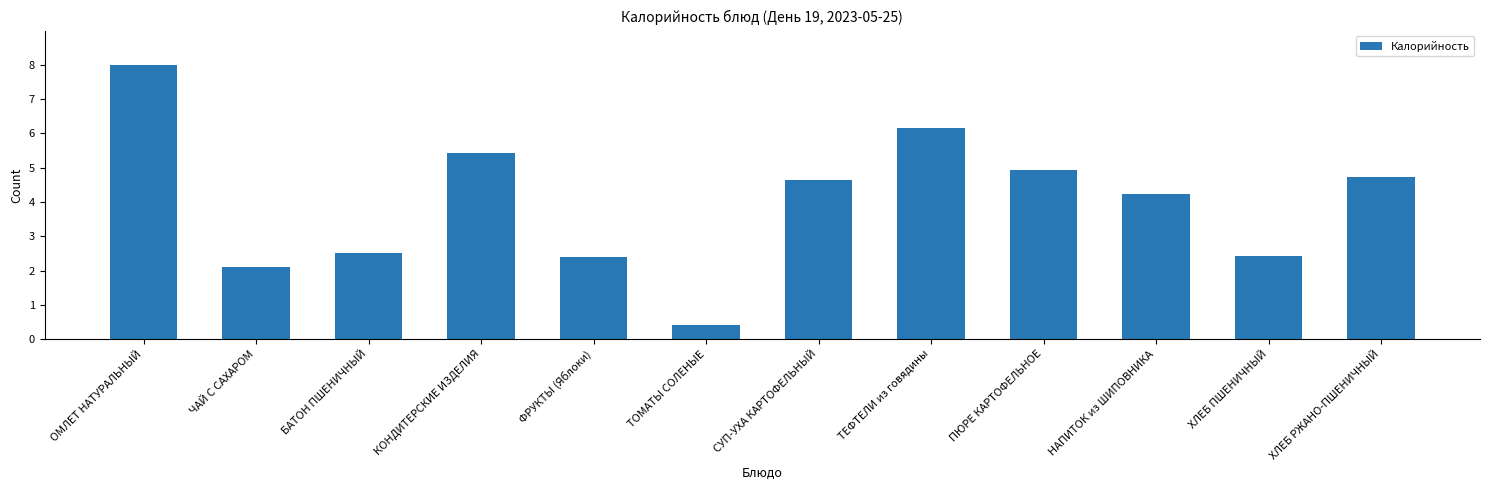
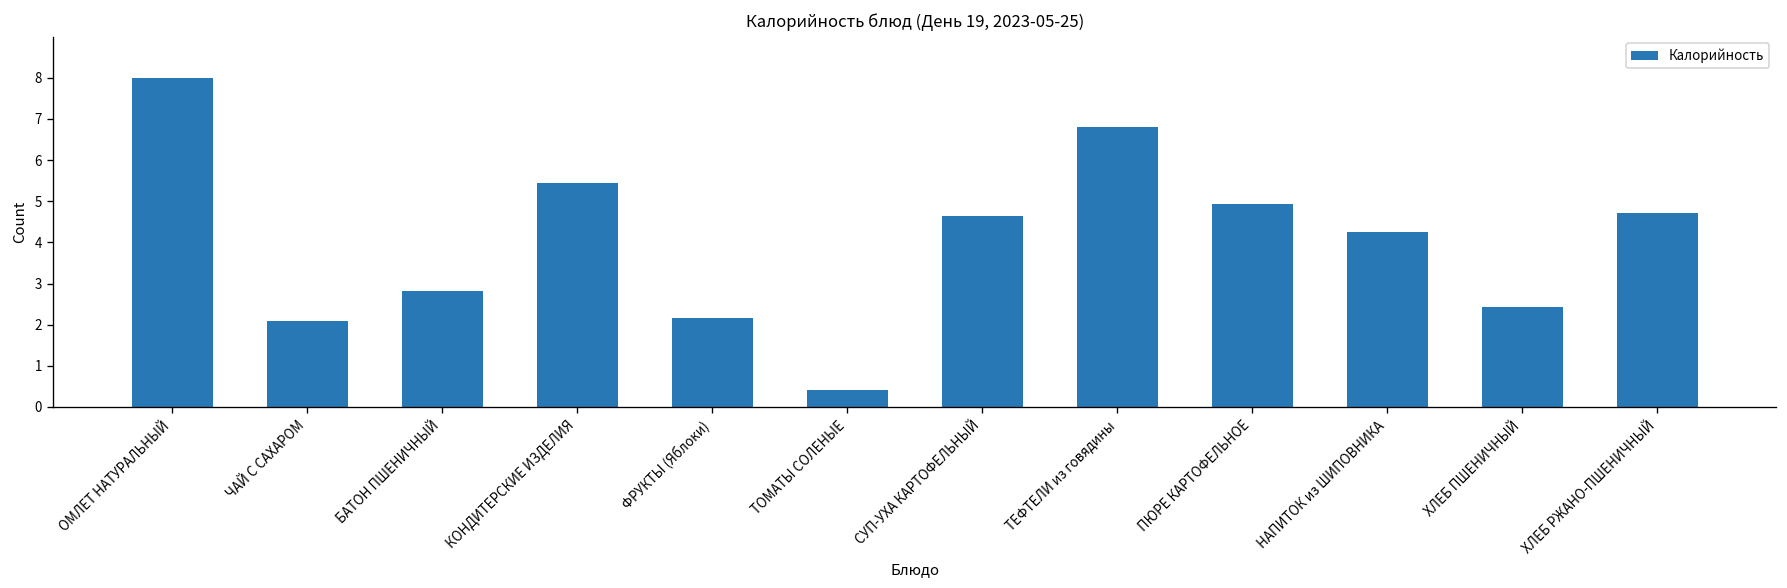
БАТОН ПШЕНИЧНЫЙ: 2.5 -> 2.8
ФРУКТЫ (Яблоки): 2.4 -> 2.2
ТЕФТЕЛИ из говядины: 6.2 -> 6.8
